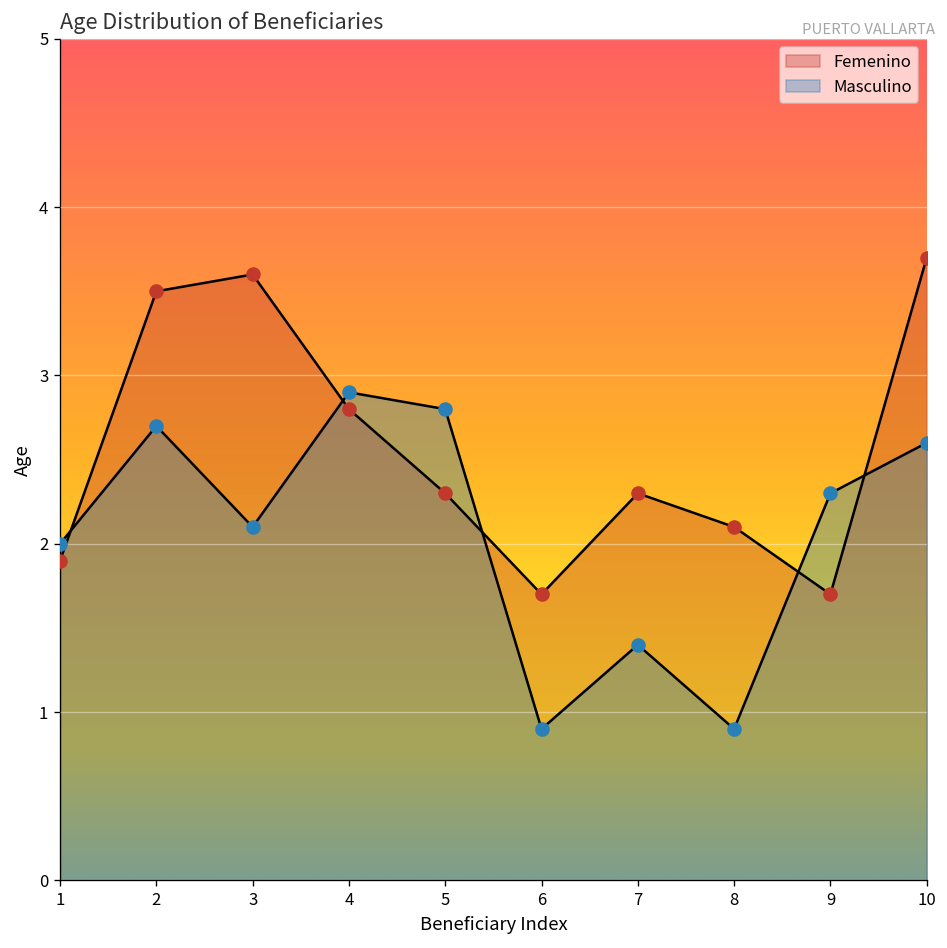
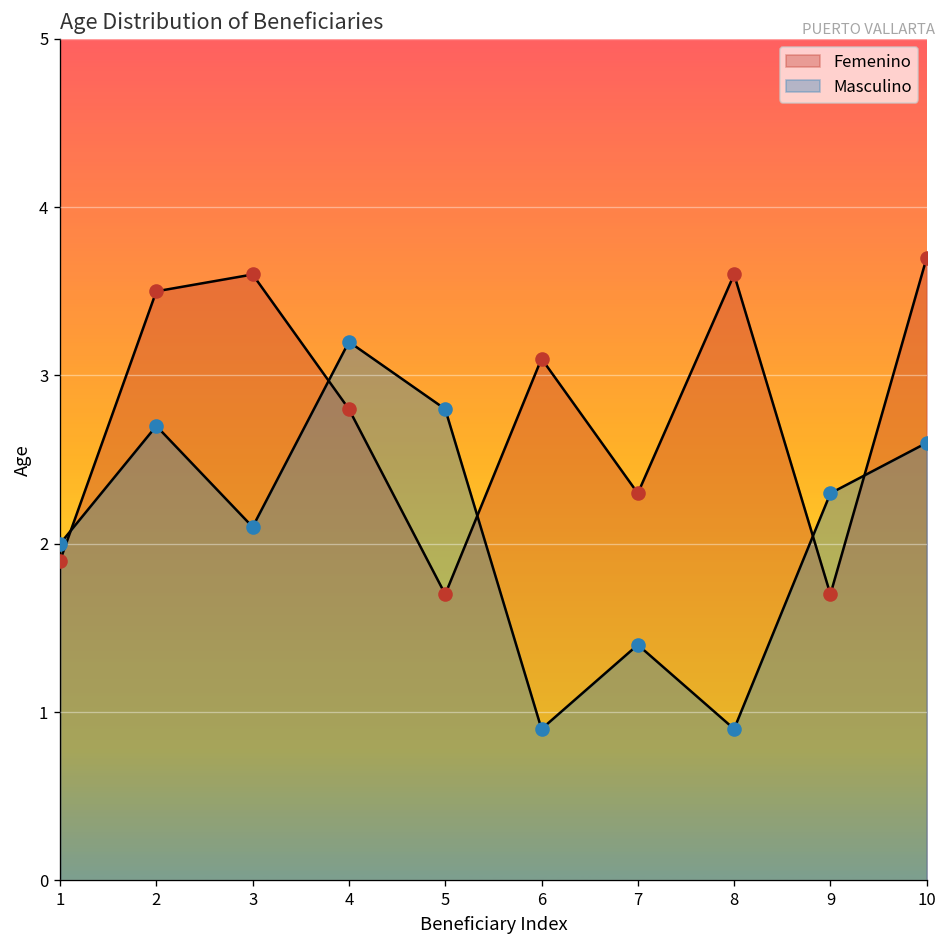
Masculino, 4: 2.9 -> 3.2
Femenino, 5: 2.3 -> 1.7
Femenino, 6: 1.7 -> 3.1
Femenino, 8: 2.1 -> 3.6
